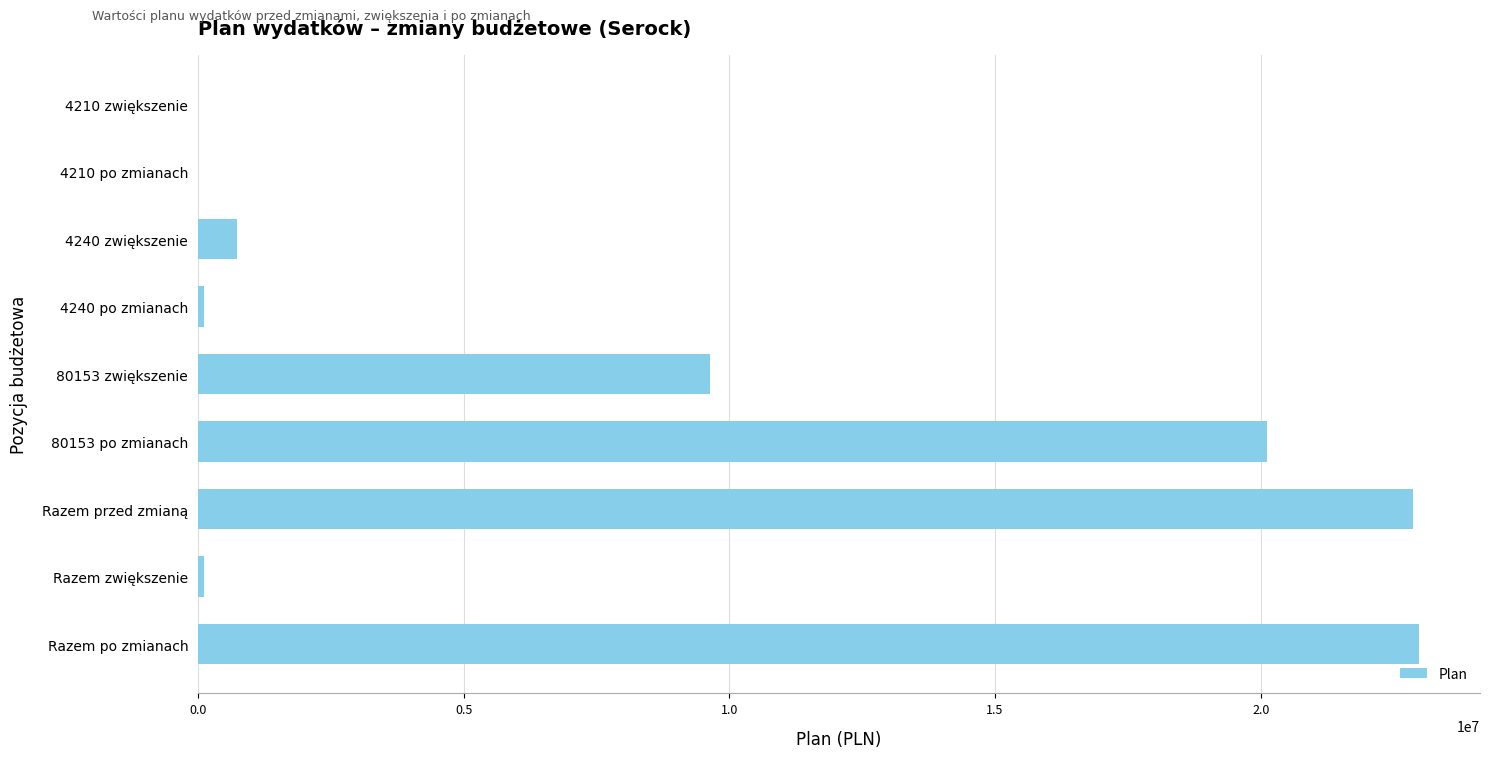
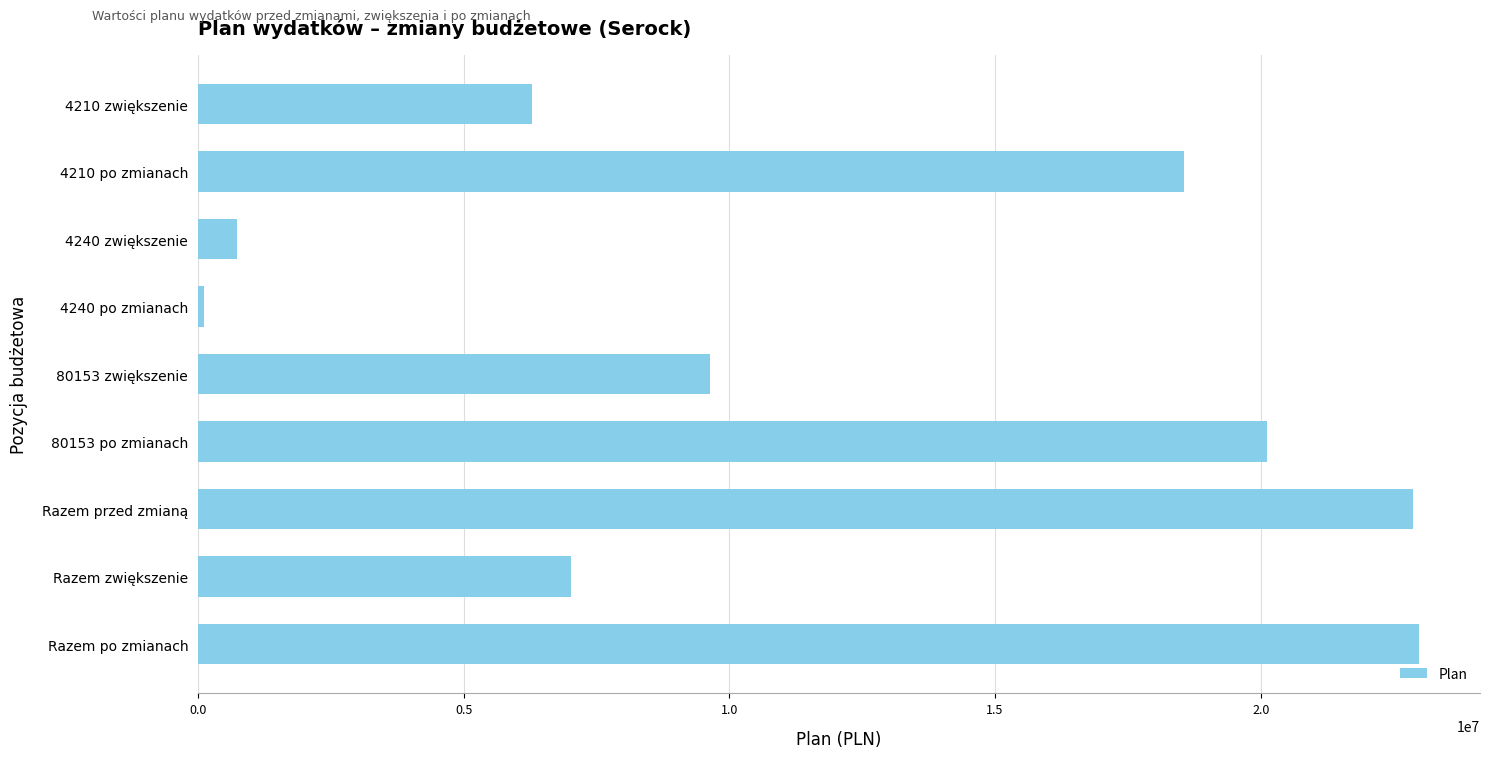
4210 zwiększenie: 0 -> 6300000
4210 po zmianach: 0 -> 18500000
Razem zwiększenie: 100000 -> 7000000
